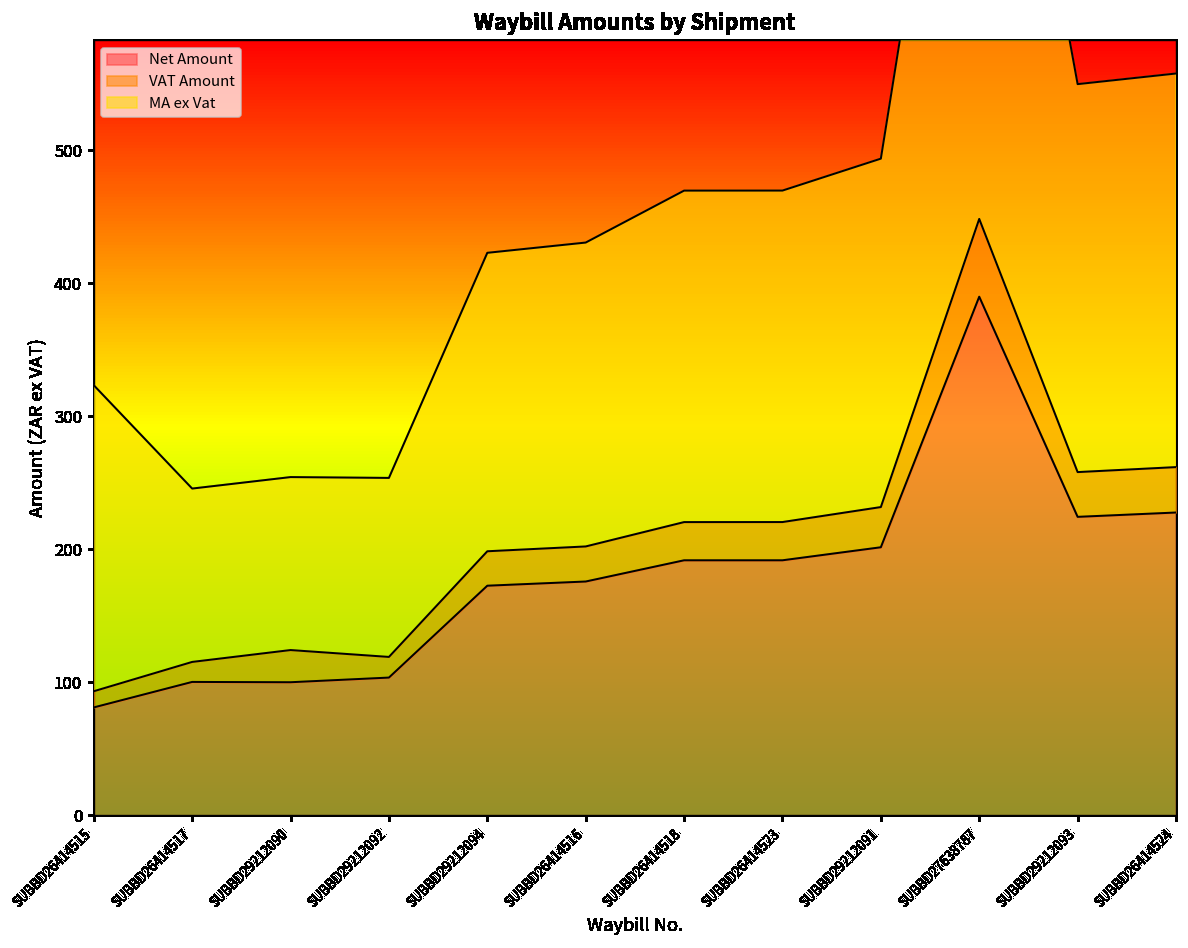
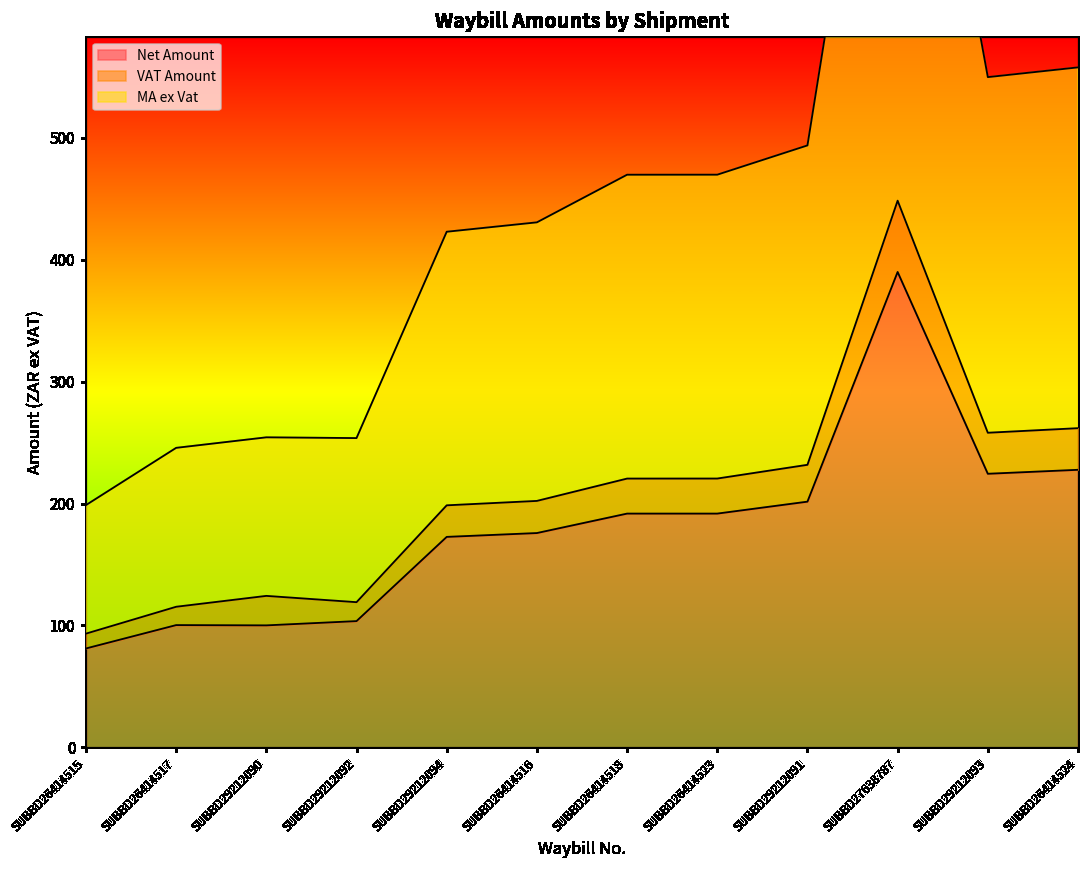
MA ex Vat, SUBBD26414515: 230 -> 105
